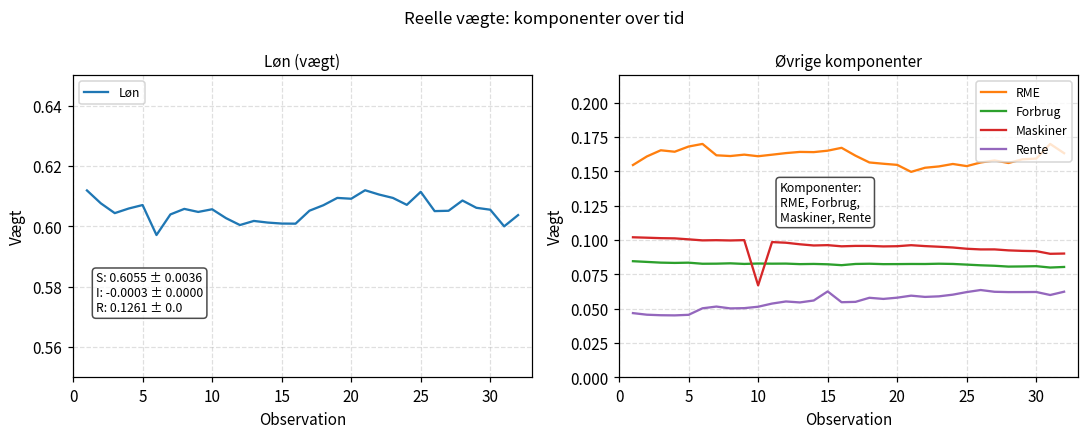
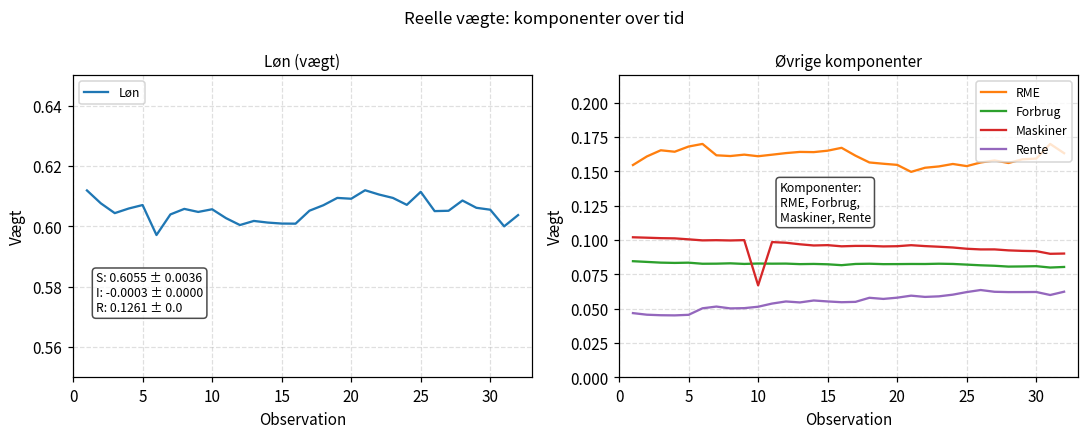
Øvrige komponenter, Rente, 15: 0.063 -> 0.055
